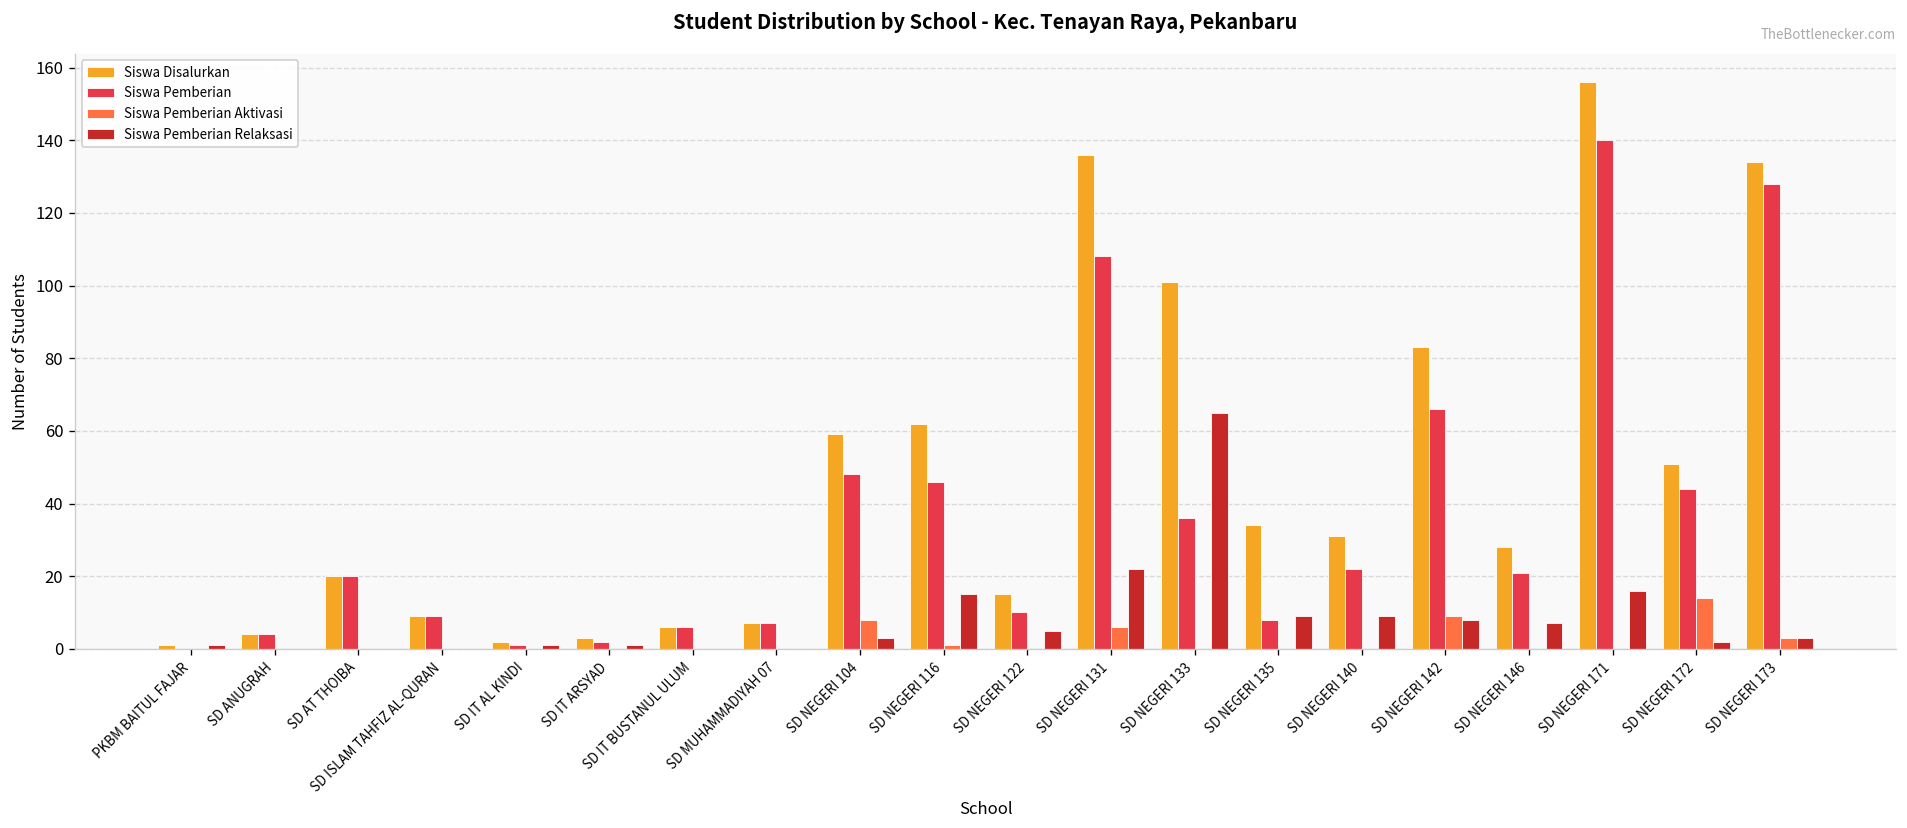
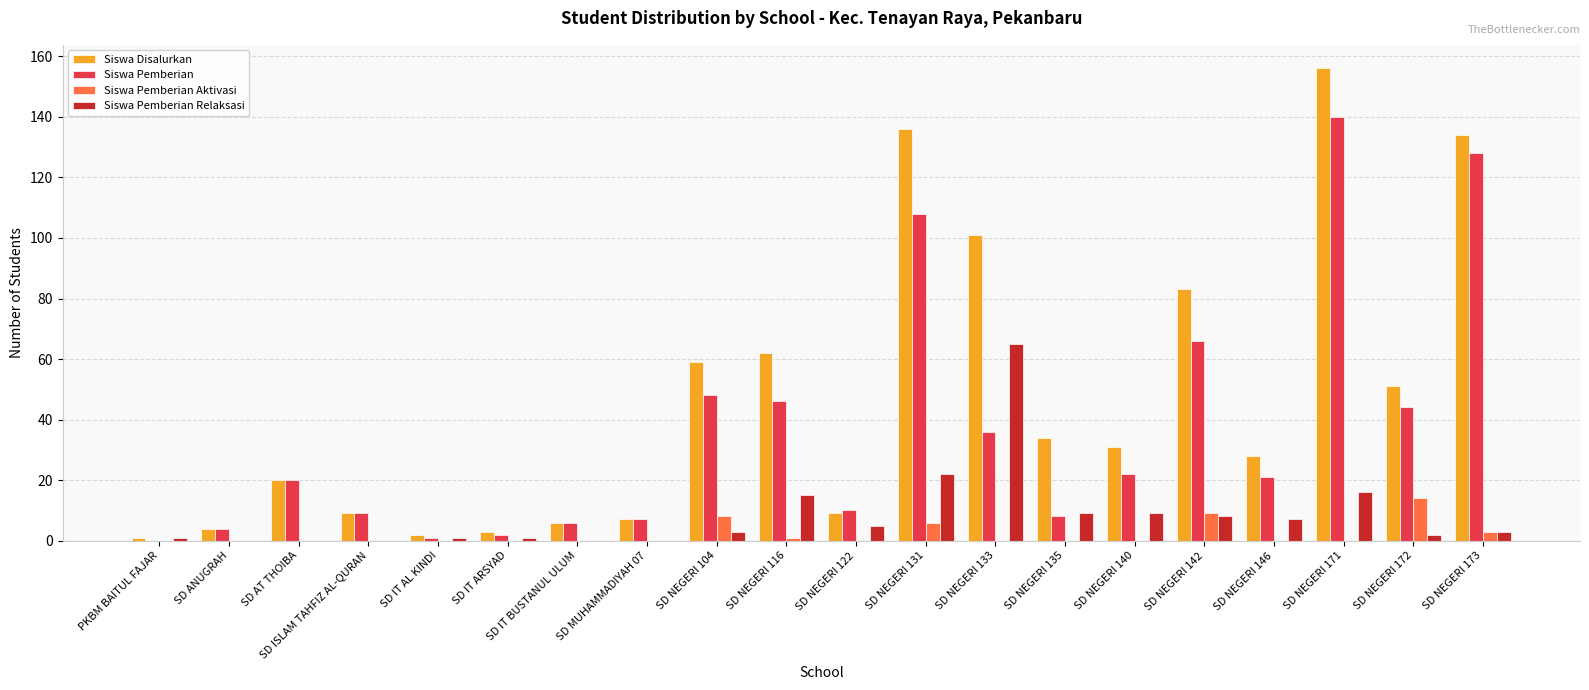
Siswa Disalurkan, SD NEGERI 122: 15 -> 9
